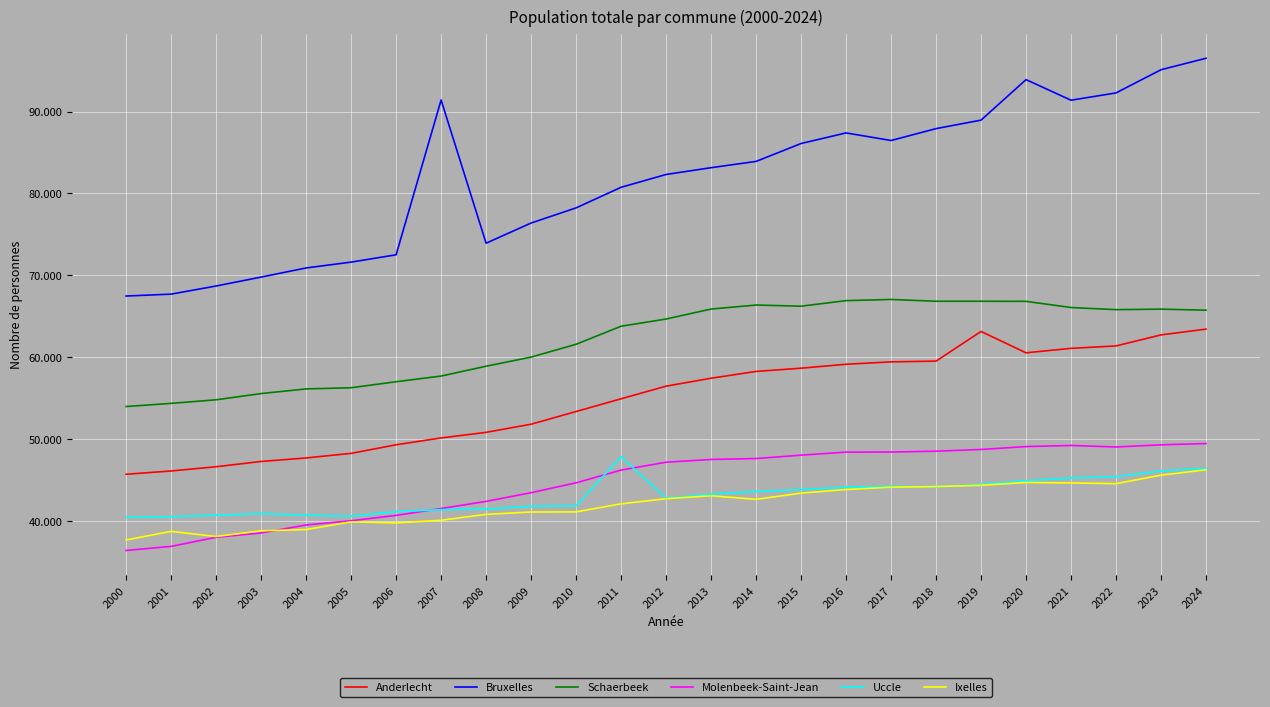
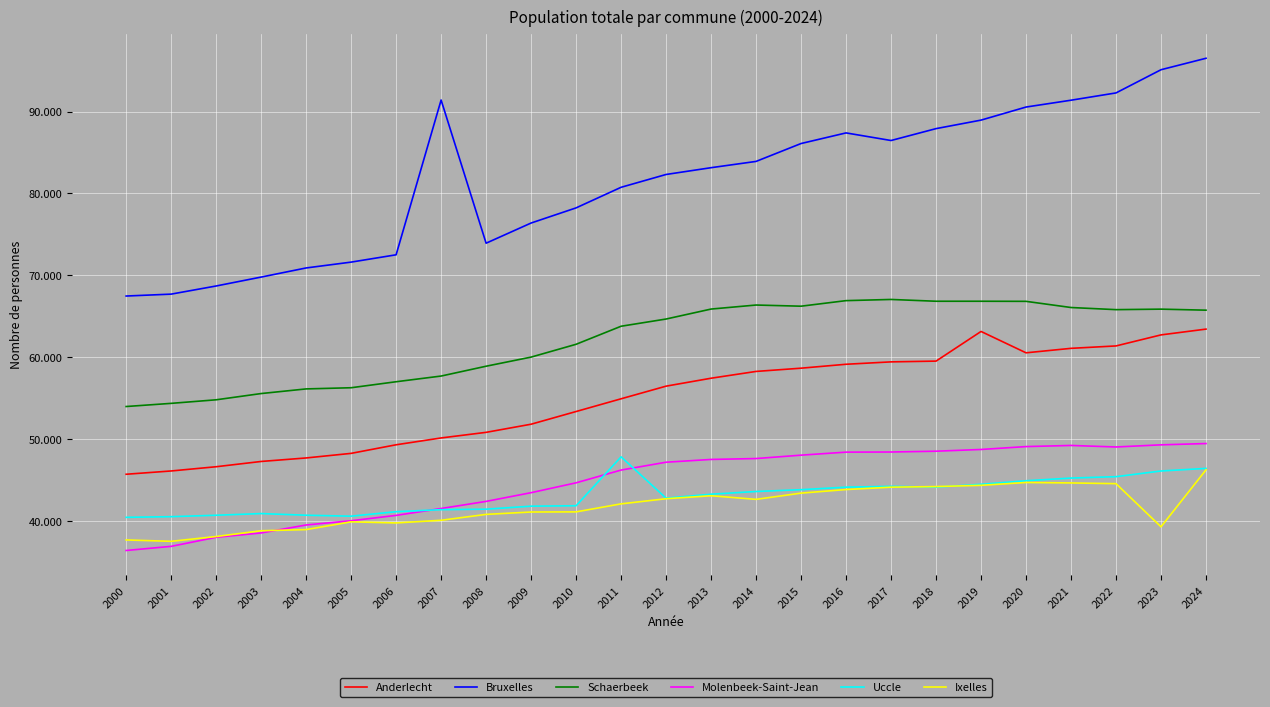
Ixelles, 2001: 39 -> 38
Bruxelles, 2020: 94 -> 91
Ixelles, 2023: 46 -> 39
